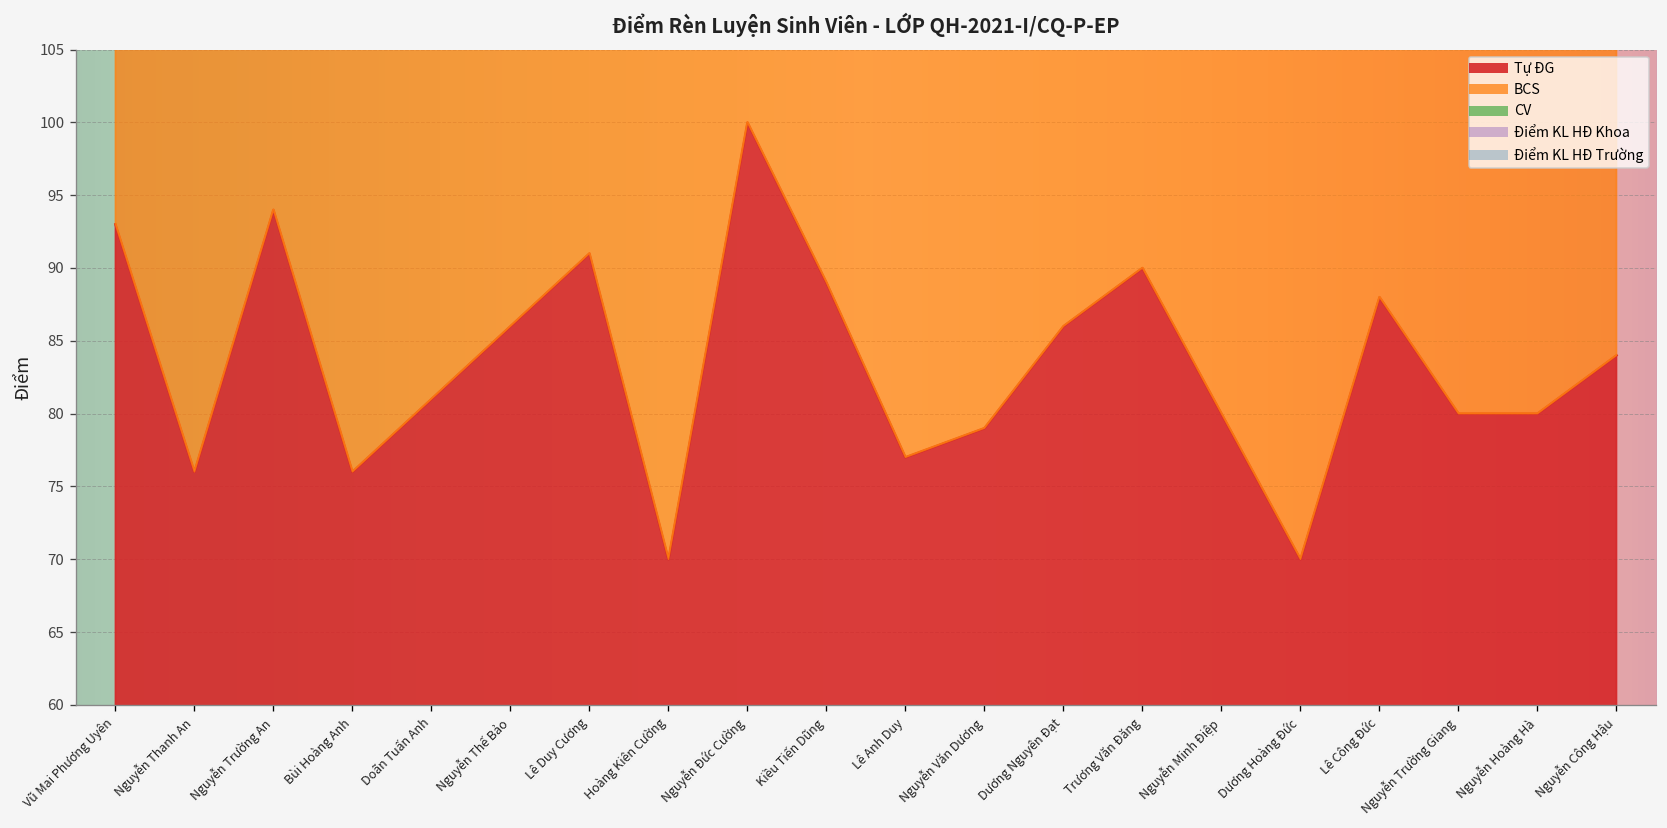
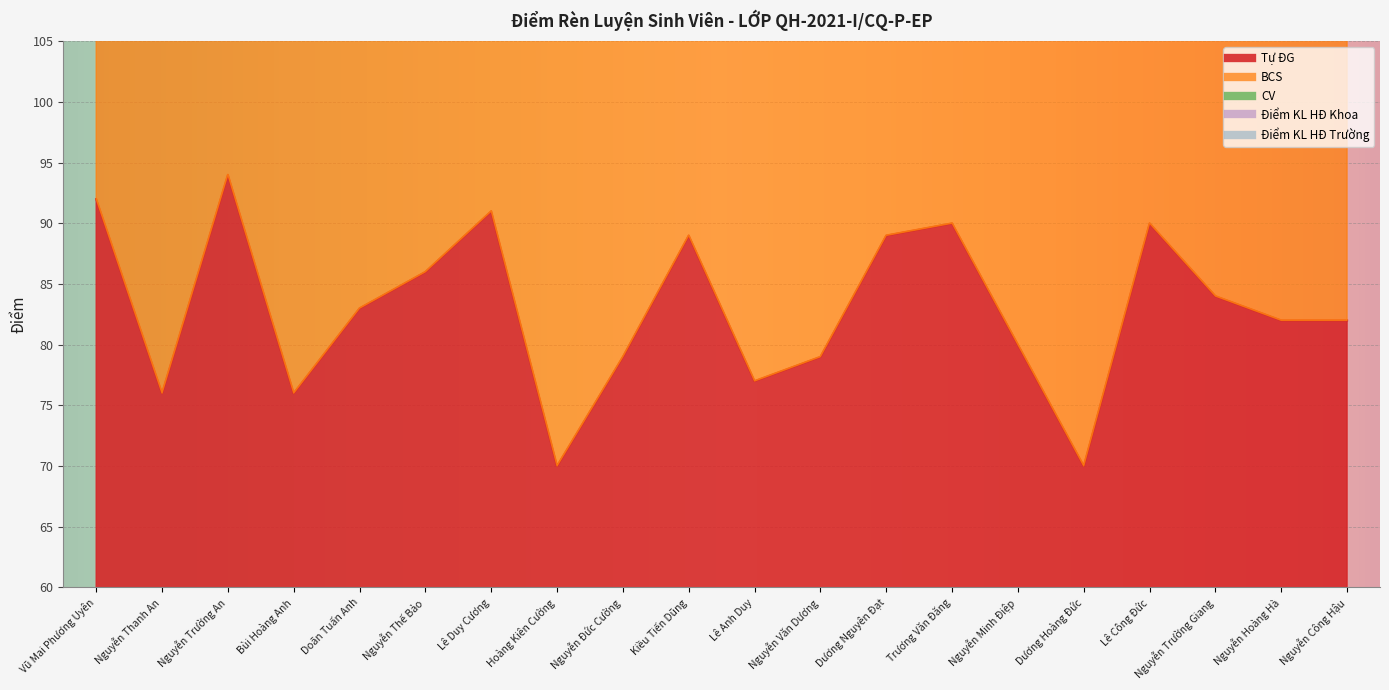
Tự ĐG, Vũ Mai Phương Uyên: 93 -> 92
Tự ĐG, Doãn Tuấn Anh: 81 -> 83
Tự ĐG, Nguyễn Đức Cường: 100 -> 79
Tự ĐG, Dương Nguyên Đạt: 86 -> 89
Tự ĐG, Lê Công Đức: 88 -> 90
Tự ĐG, Nguyễn Trường Giang: 80 -> 84
Tự ĐG, Nguyễn Hoàng Hà: 80 -> 82
Tự ĐG, Nguyễn Công Hậu: 84 -> 82
